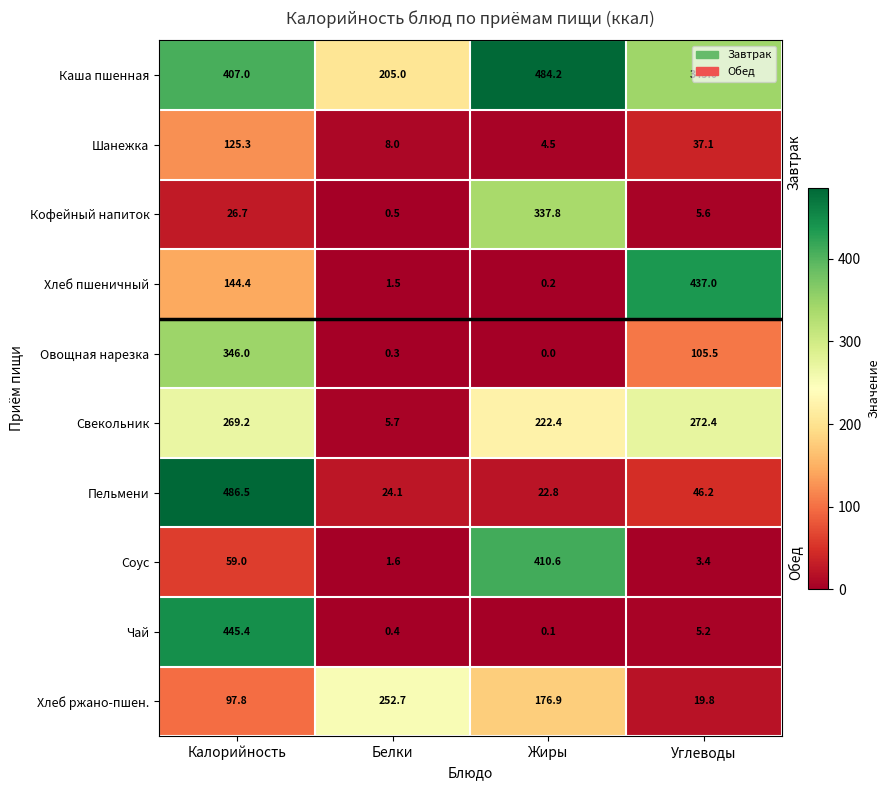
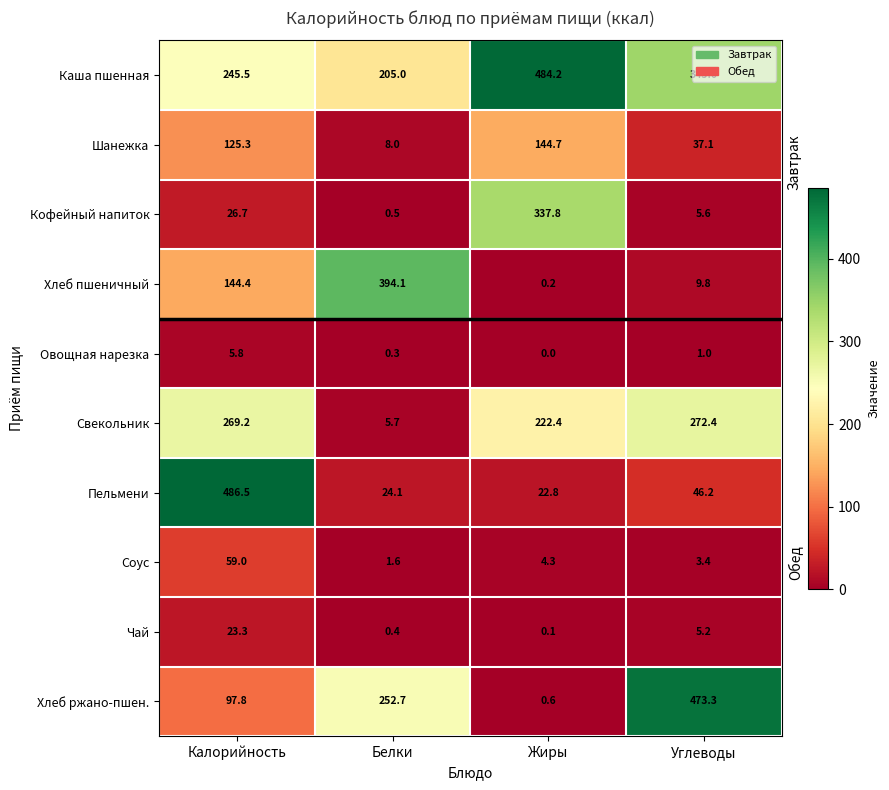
Каша пшенная, Калорийность: 407.0 -> 245.5
Шанежка, Жиры: 4.5 -> 144.7
Хлеб пшеничный, Белки: 1.5 -> 394.1
Хлеб пшеничный, Углеводы: 437.0 -> 9.8
Овощная нарезка, Калорийность: 346.0 -> 5.8
Овощная нарезка, Углеводы: 105.5 -> 1.0
Соус, Жиры: 410.6 -> 4.3
Чай, Калорийность: 445.4 -> 23.3
Хлеб ржано-пшен., Жиры: 176.9 -> 0.6
Хлеб ржано-пшен., Углеводы: 19.8 -> 473.3
